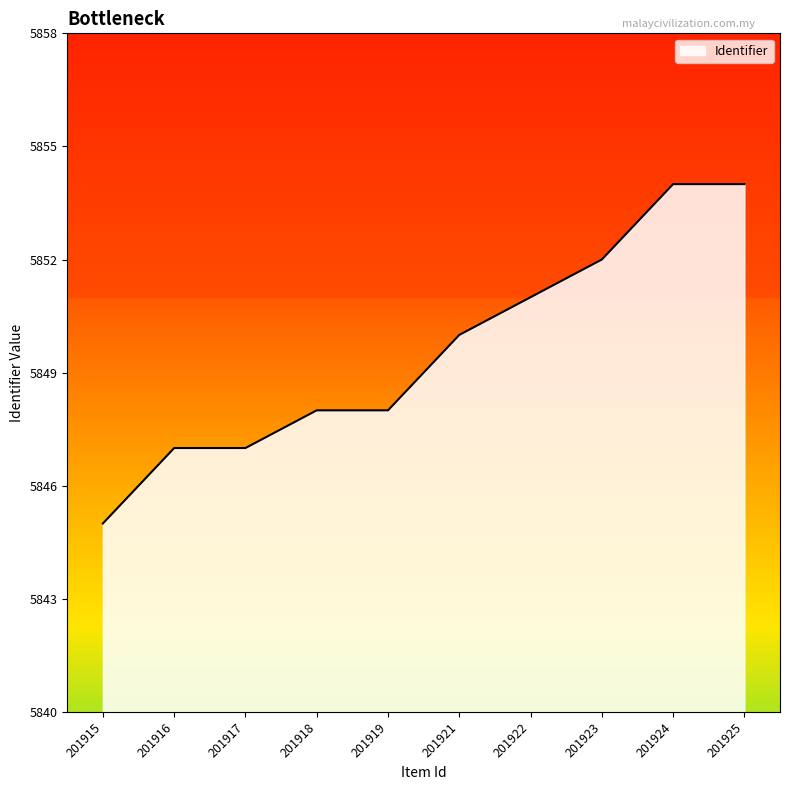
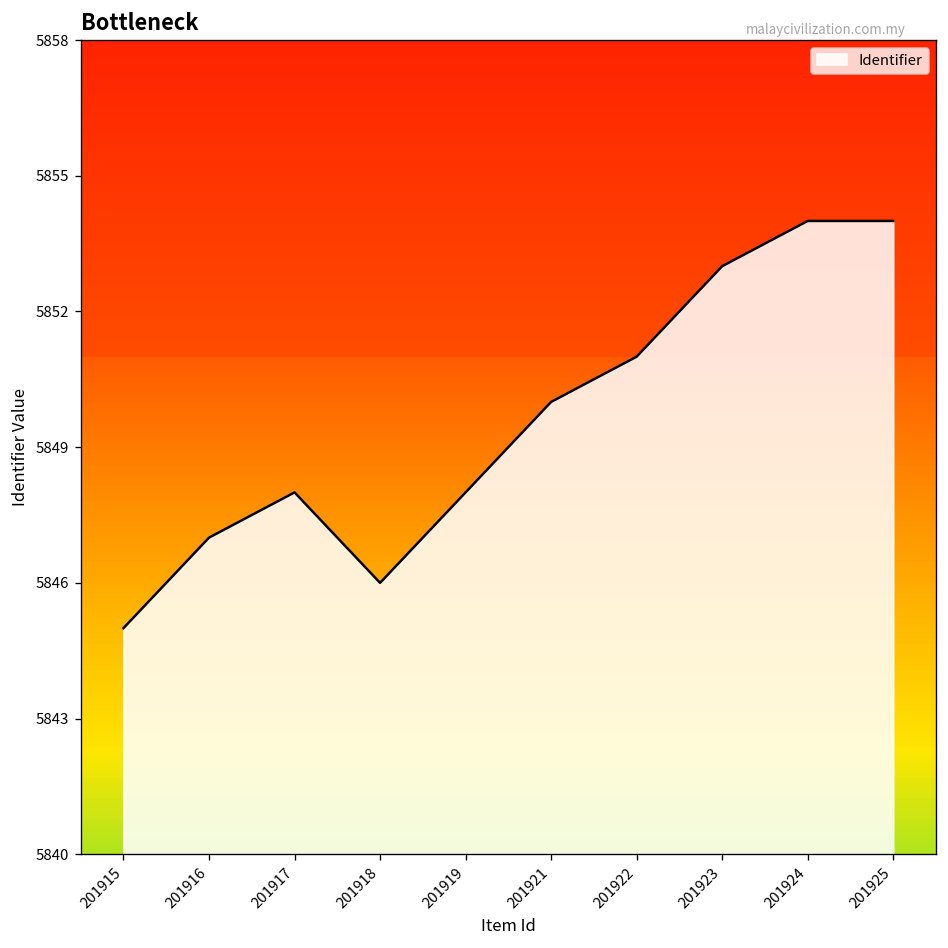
201917: 5847 -> 5848
201918: 5848 -> 5846
201923: 5852 -> 5853
